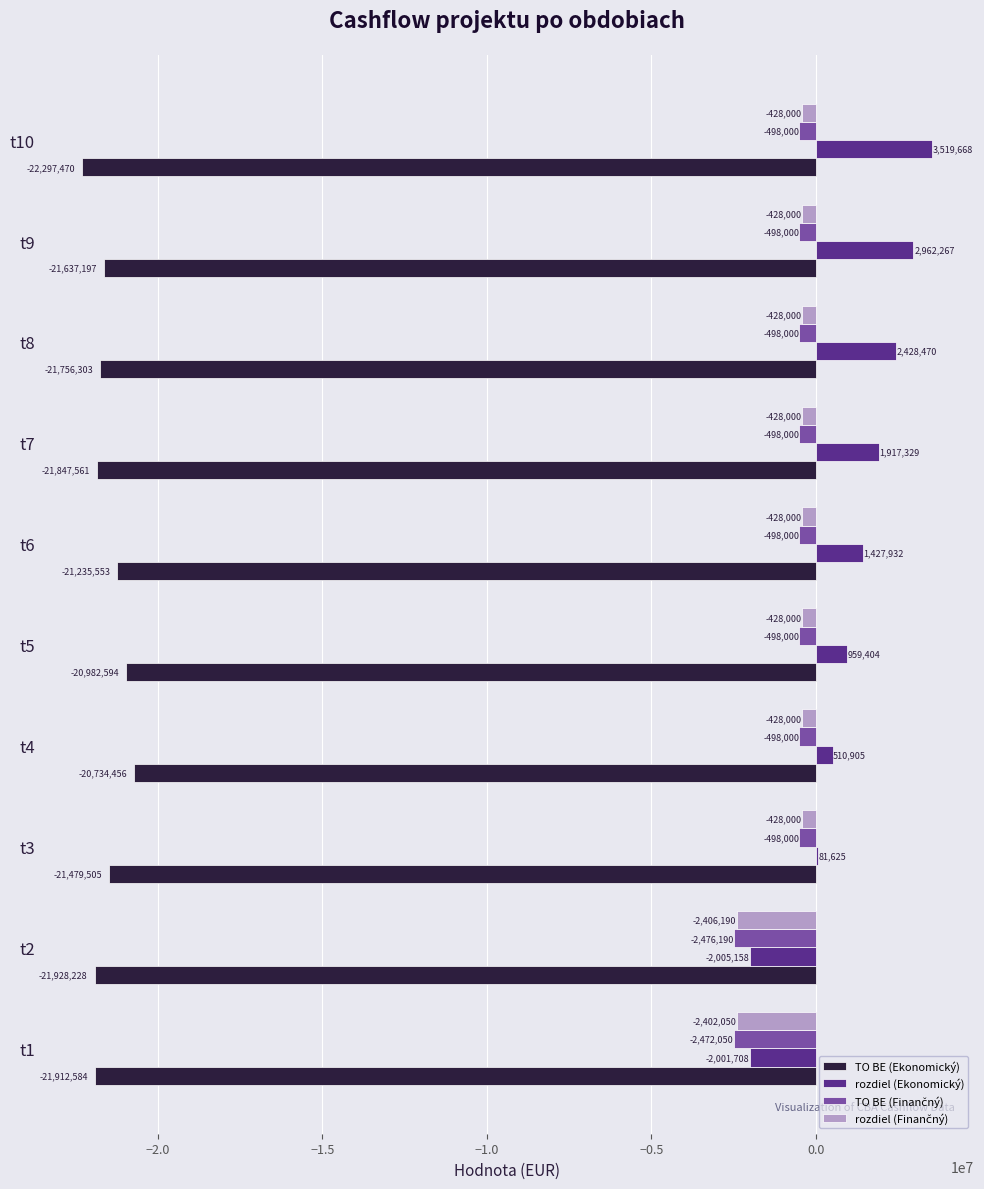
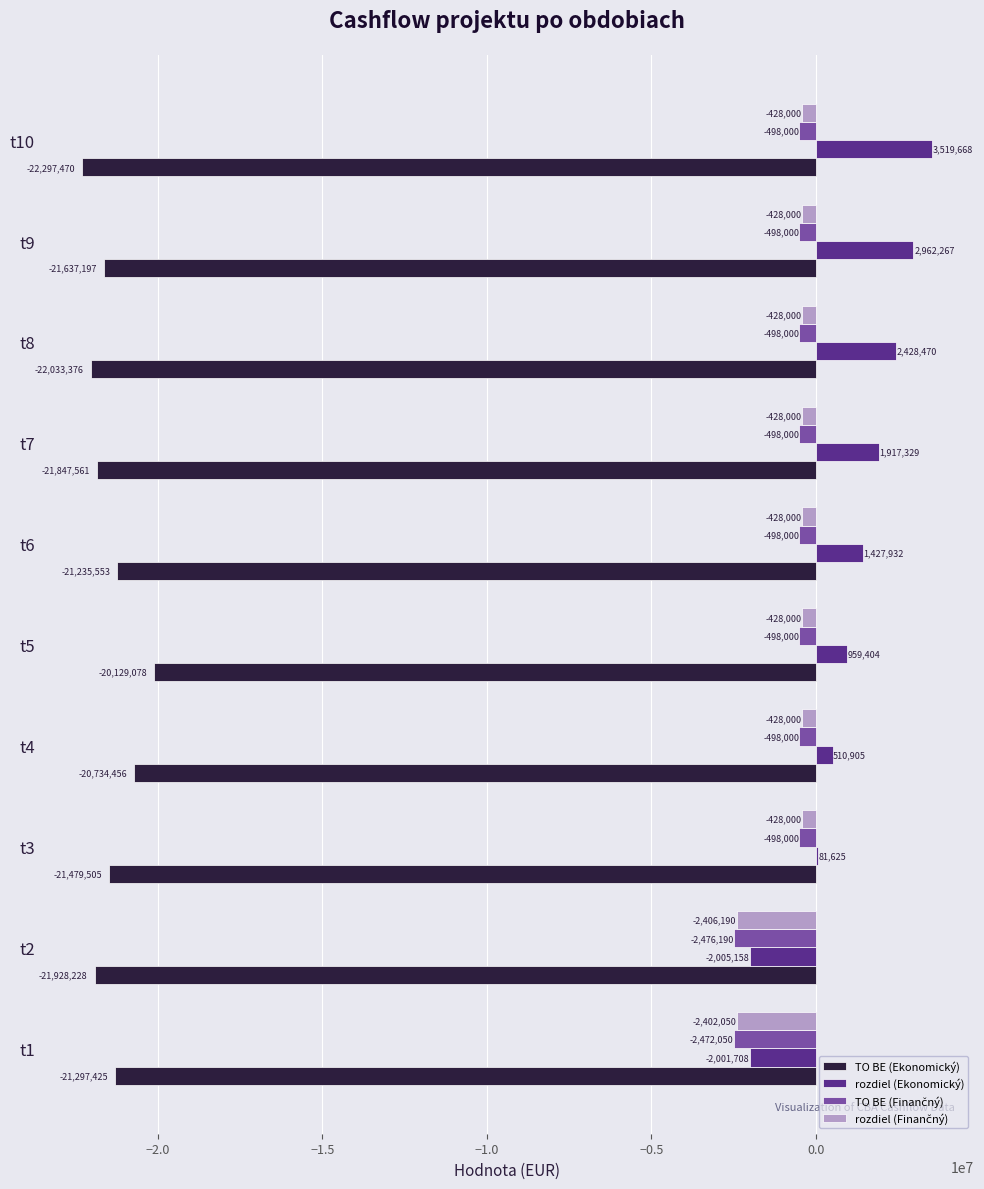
TO BE (Ekonomický), t8: -21,756,303 -> -22,033,376
TO BE (Ekonomický), t5: -20,982,594 -> -20,129,078
TO BE (Ekonomický), t1: -21,912,584 -> -21,297,425
